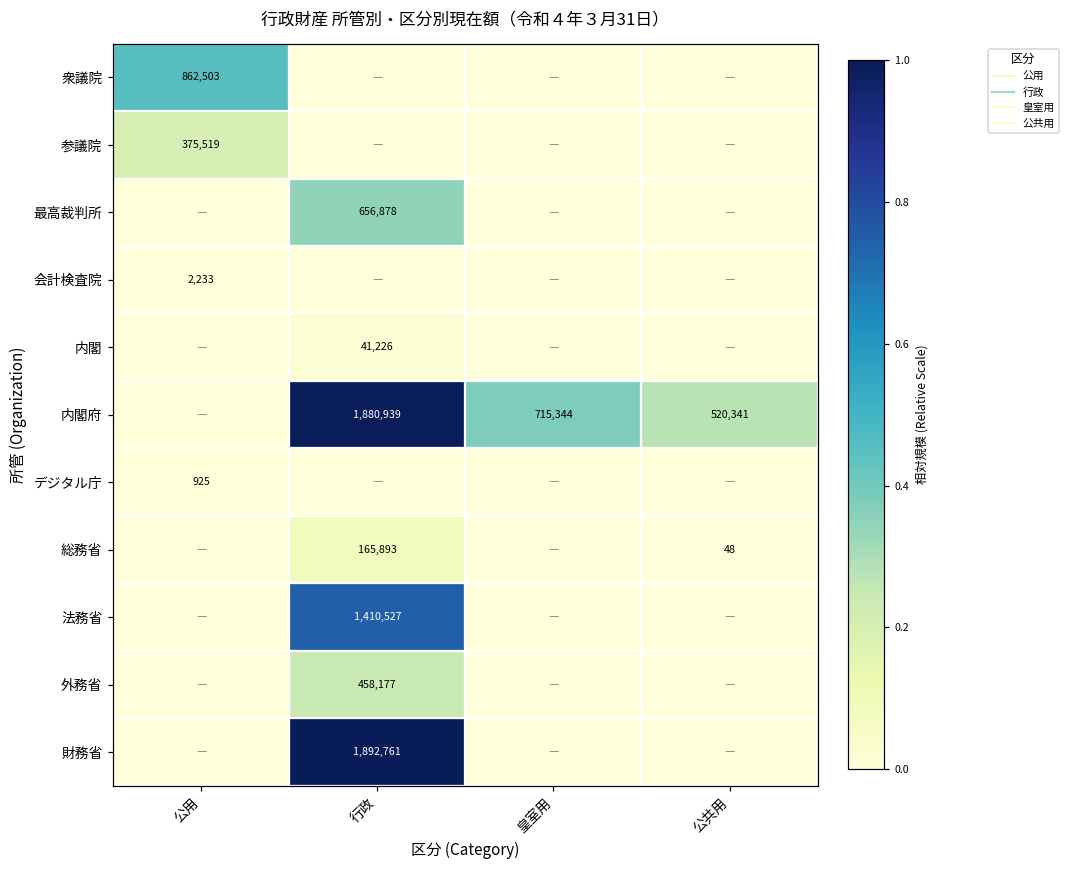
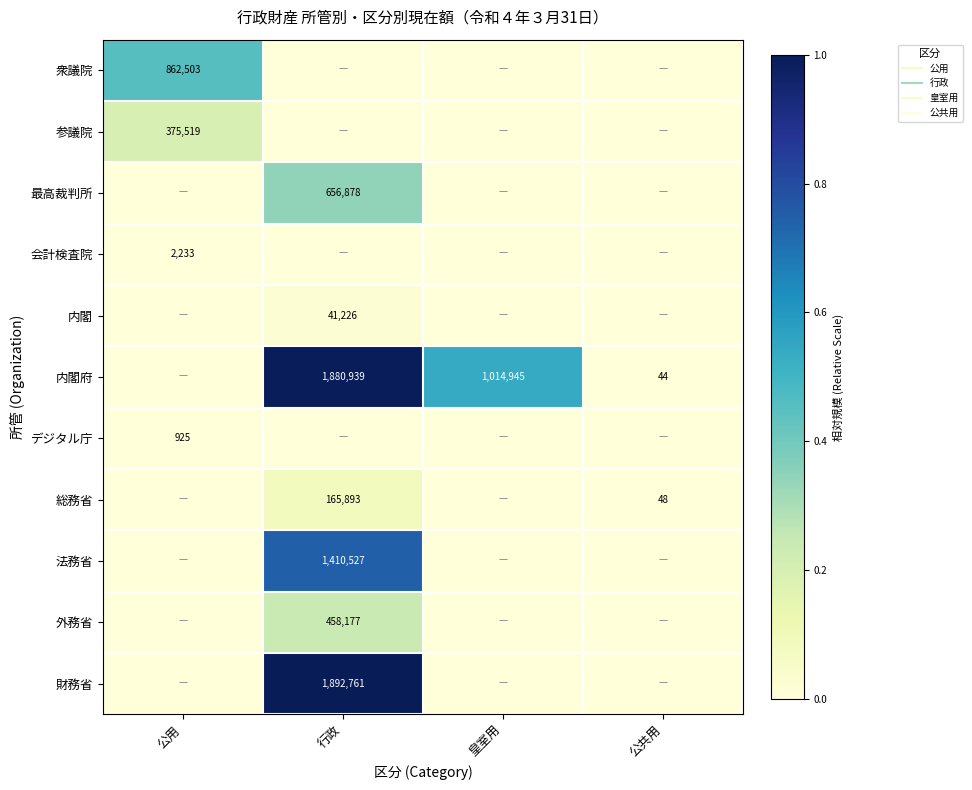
内閣府, 皇室用: 715,344 -> 1,014,945
内閣府, 公共用: 520,341 -> 44
